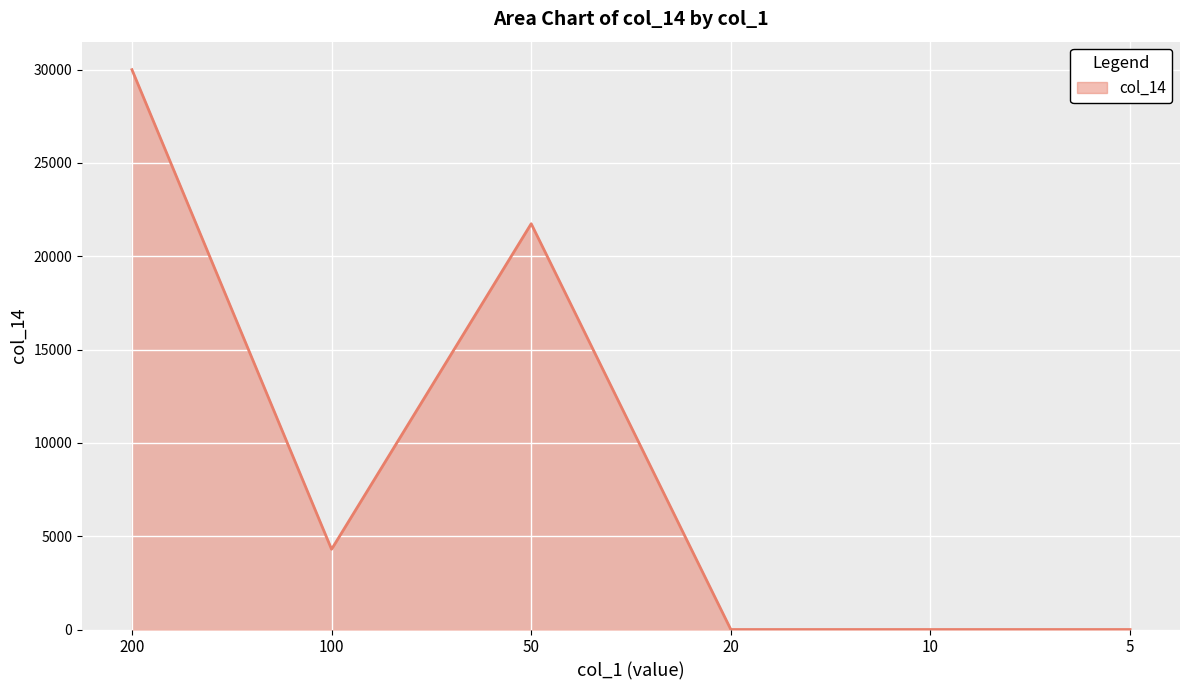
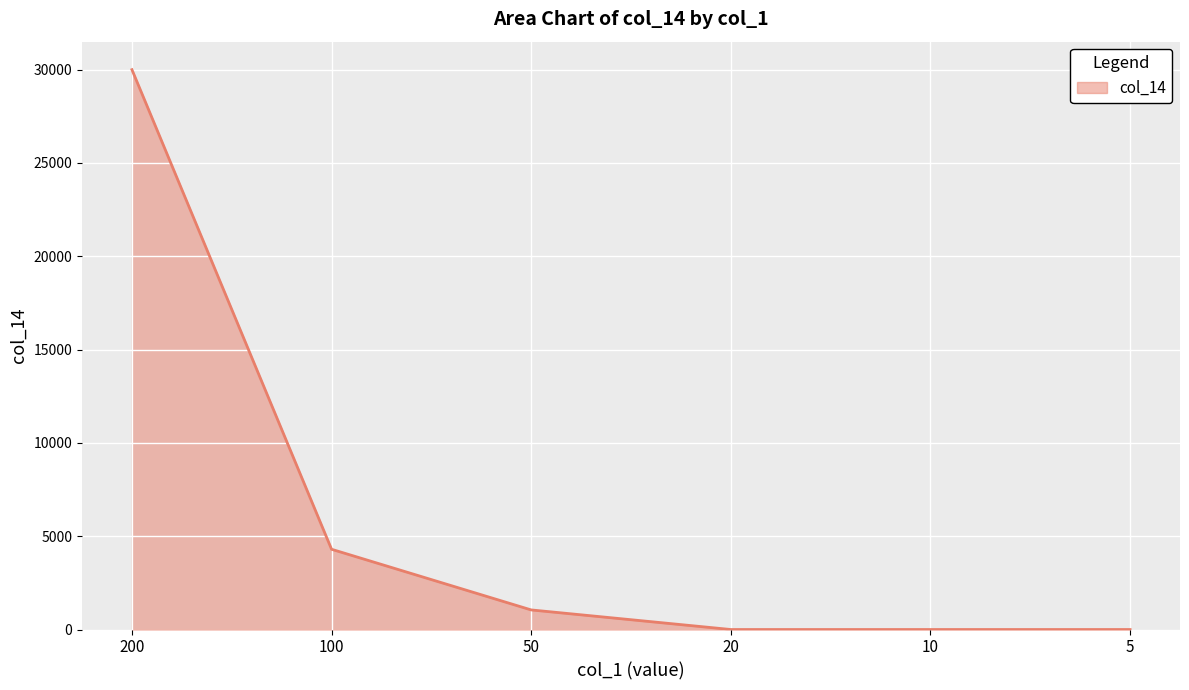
50: 21700 -> 1100
